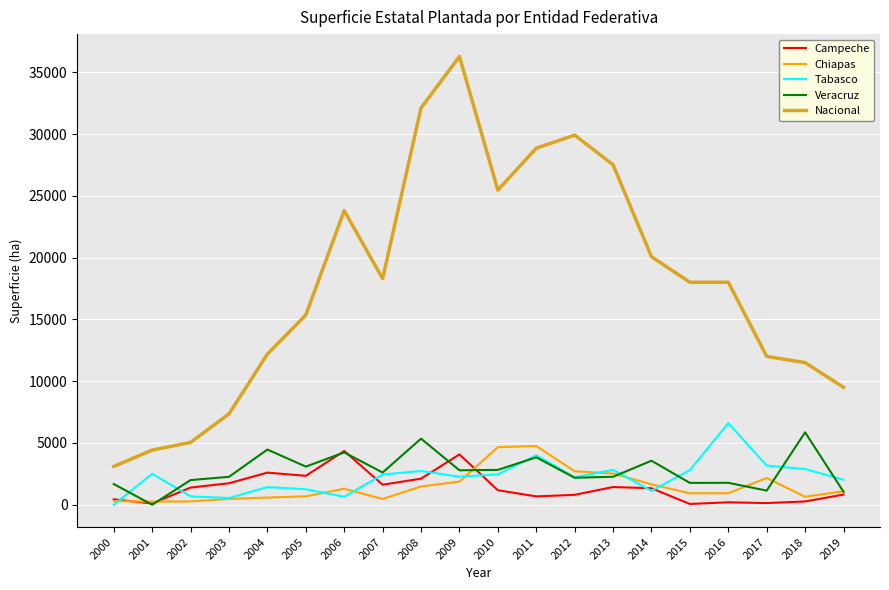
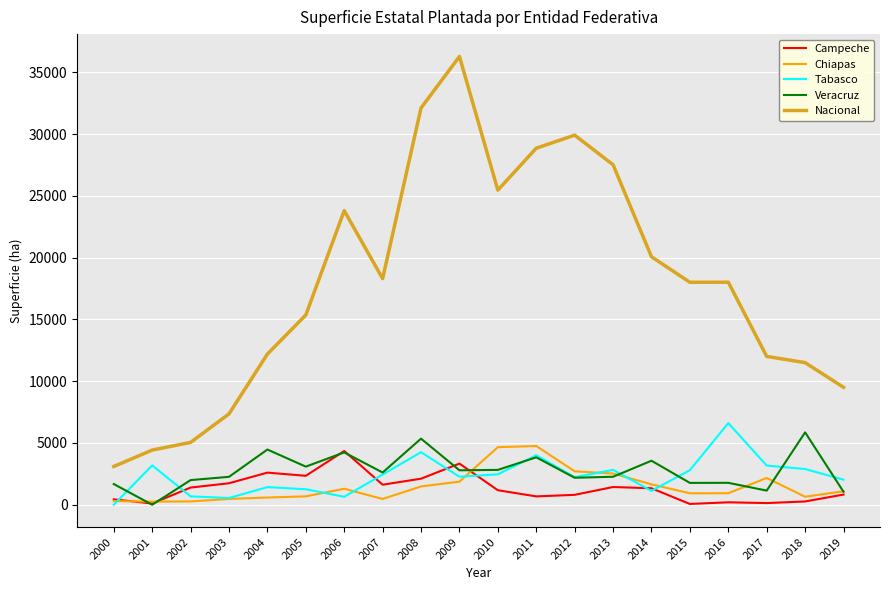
Tabasco, 2001: 2500 -> 3200
Tabasco, 2008: 2700 -> 4300
Campeche, 2009: 4100 -> 3300
